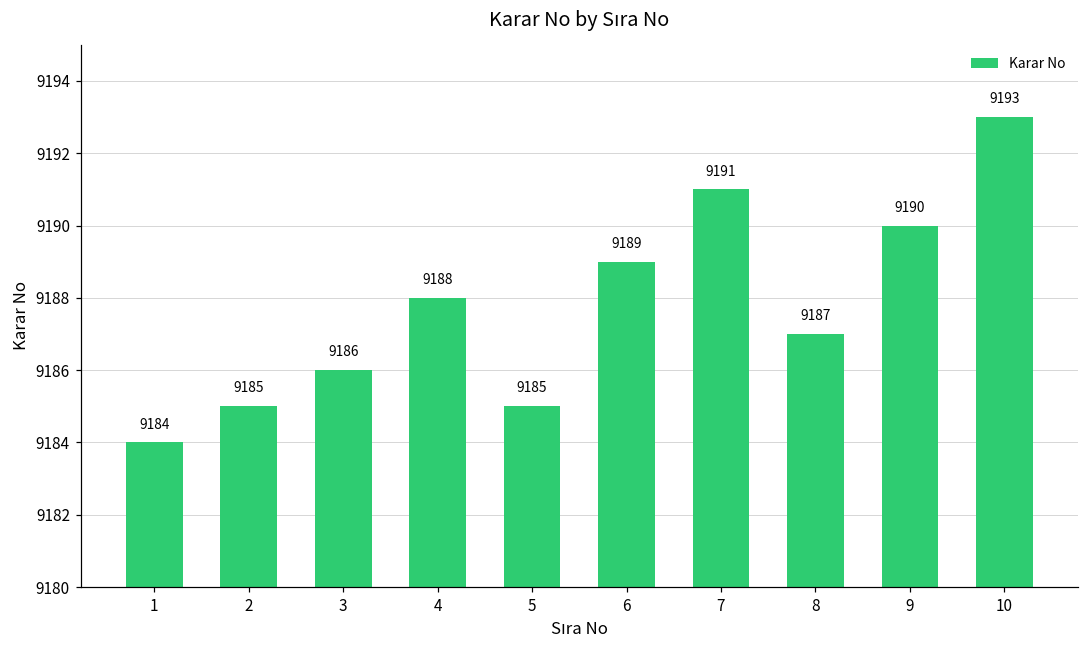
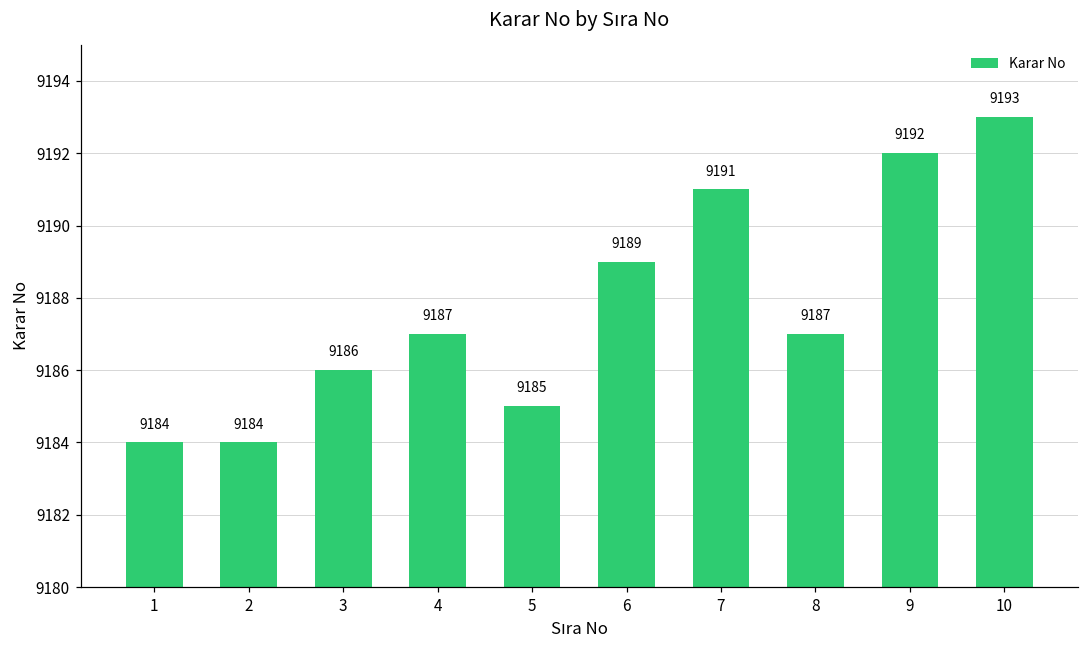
2: 9185 -> 9184
4: 9188 -> 9187
9: 9190 -> 9192
